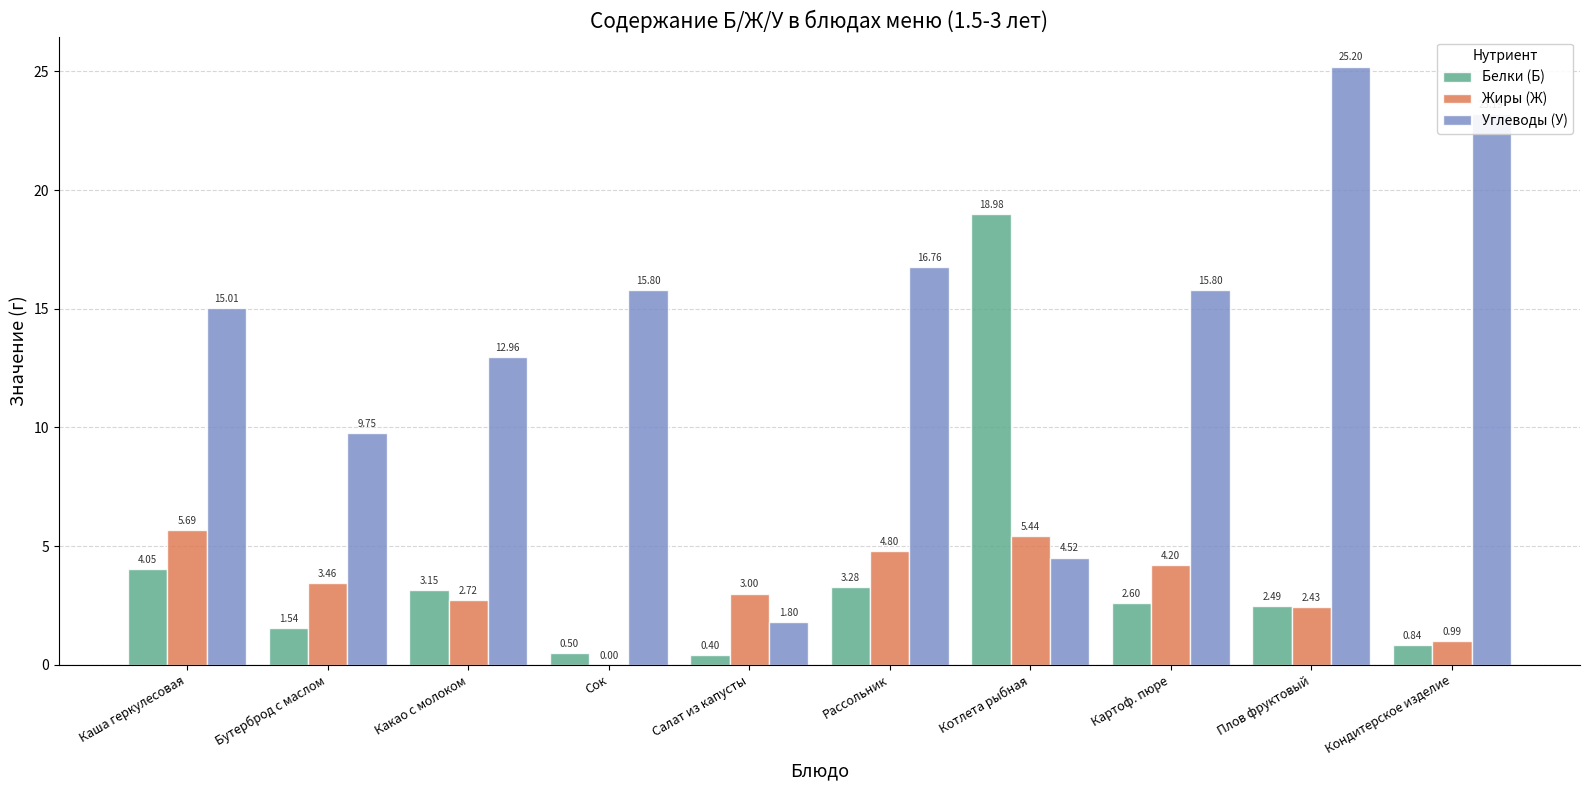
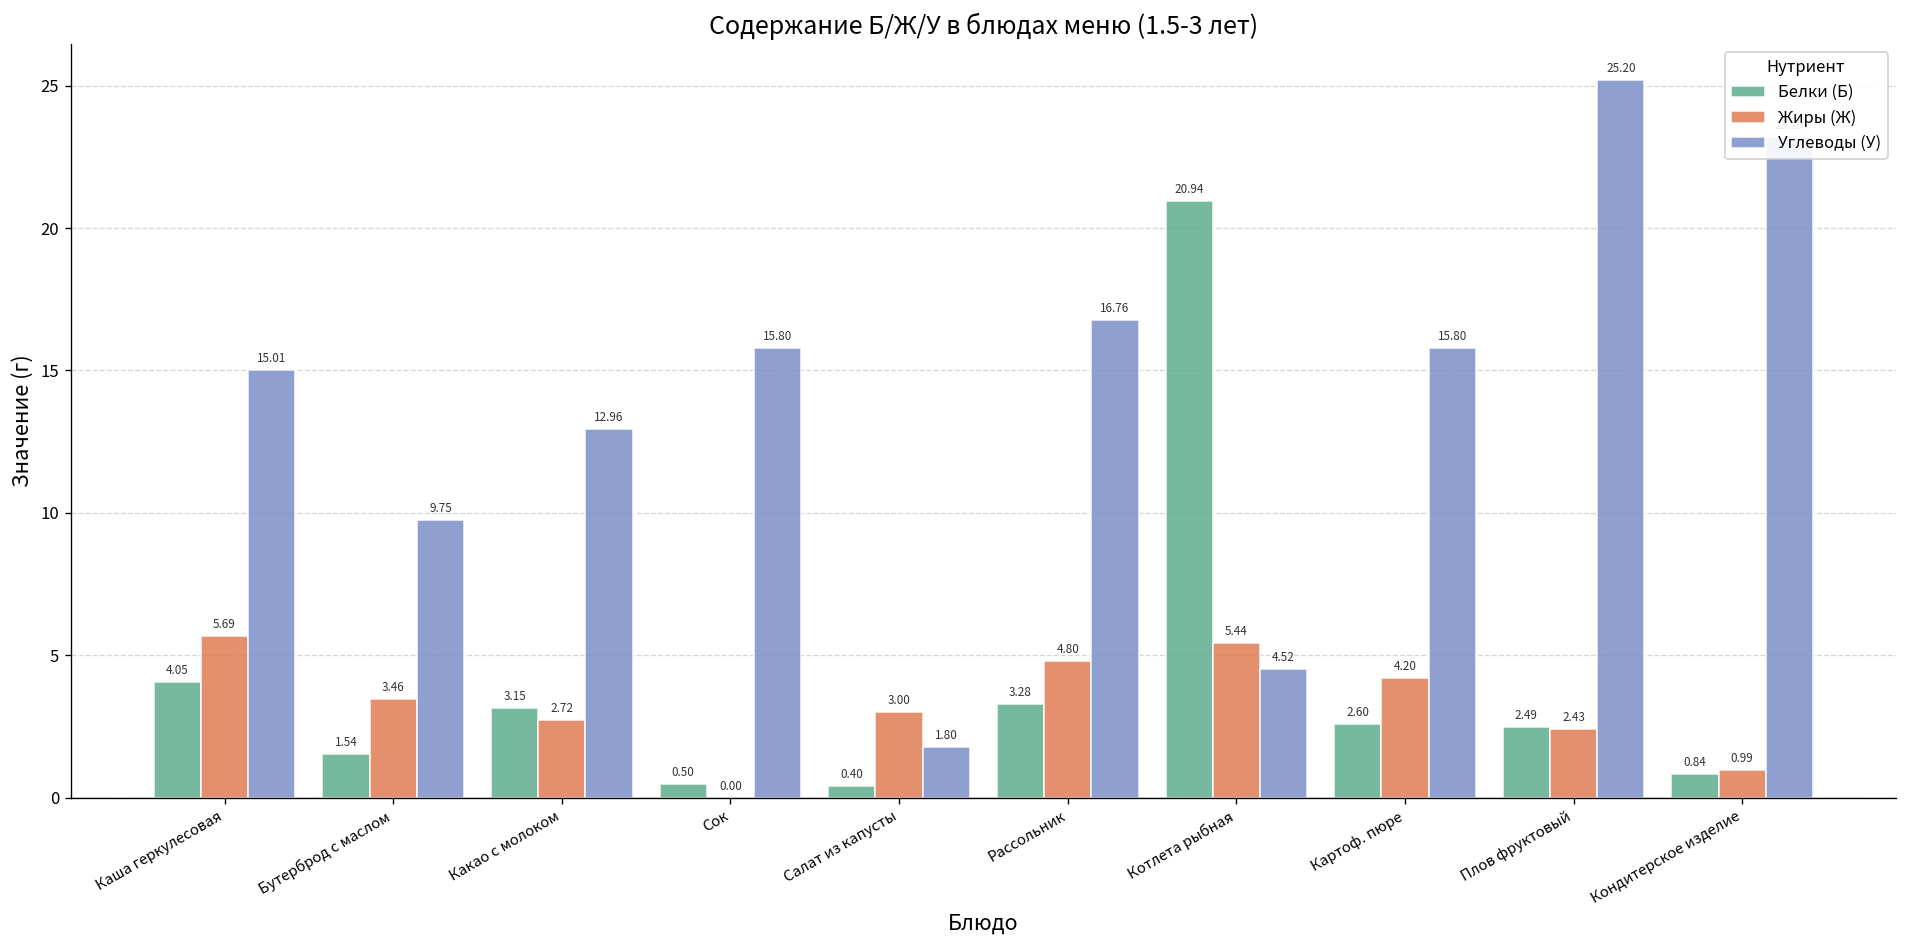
Белки (Б), Котлета рыбная: 18.98 -> 20.94
